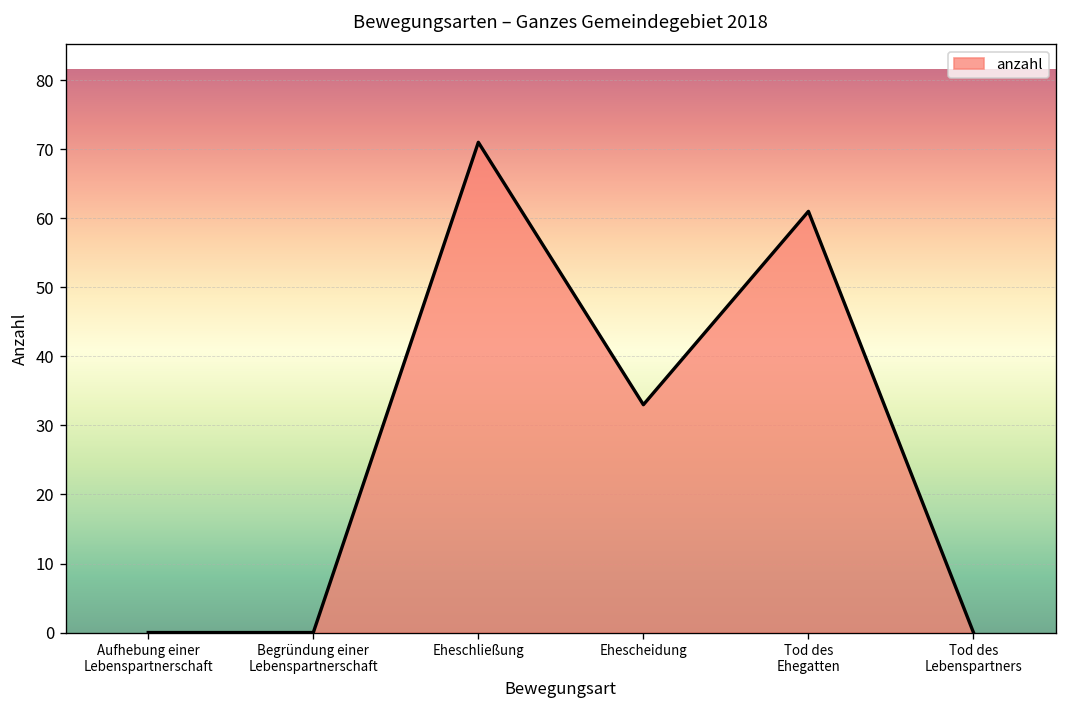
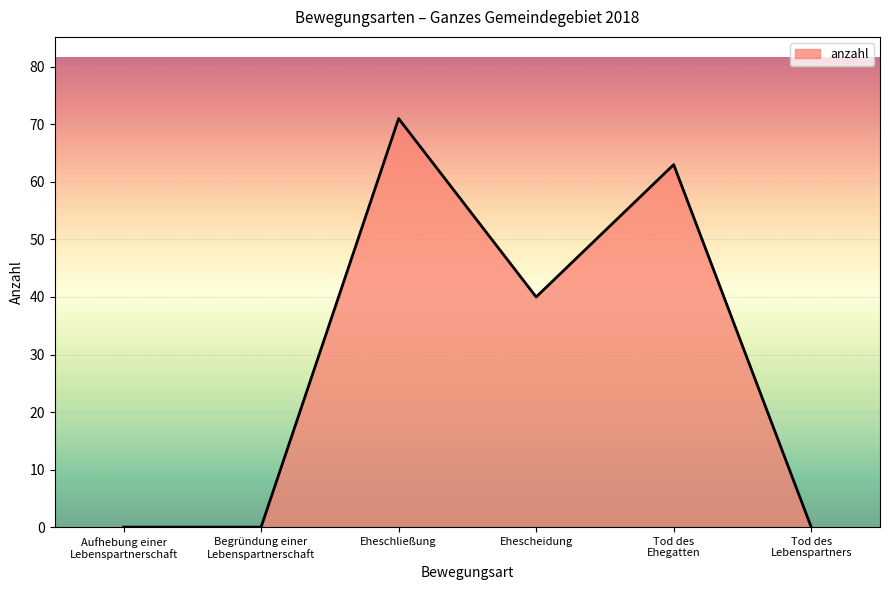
Ehescheidung: 33 -> 40
Tod des Ehegatten: 61 -> 63
